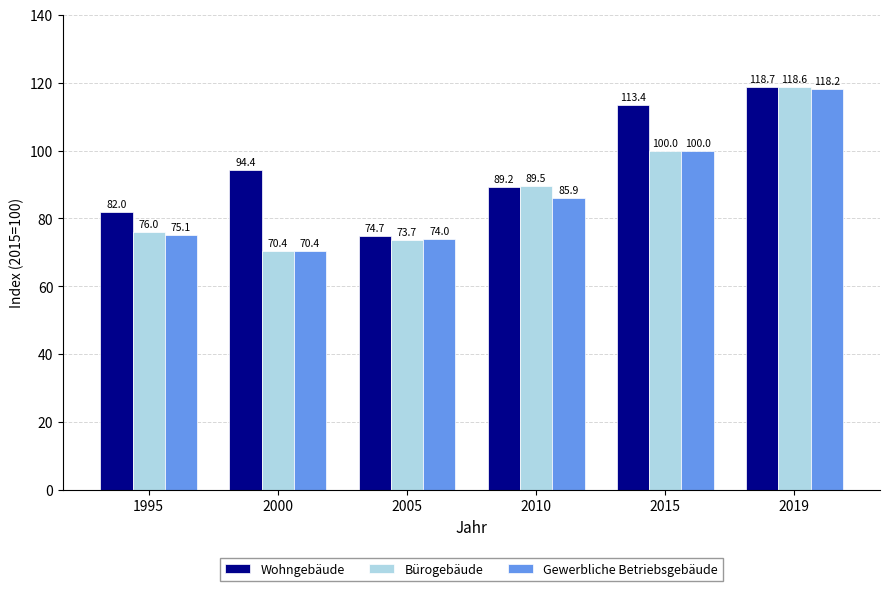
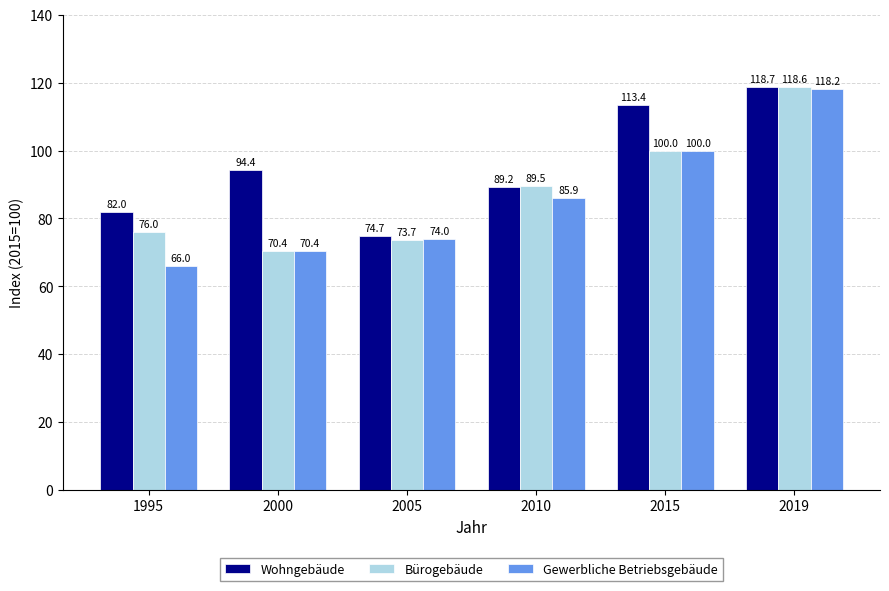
Gewerbliche Betriebsgebäude, 1995: 75.1 -> 66.0
